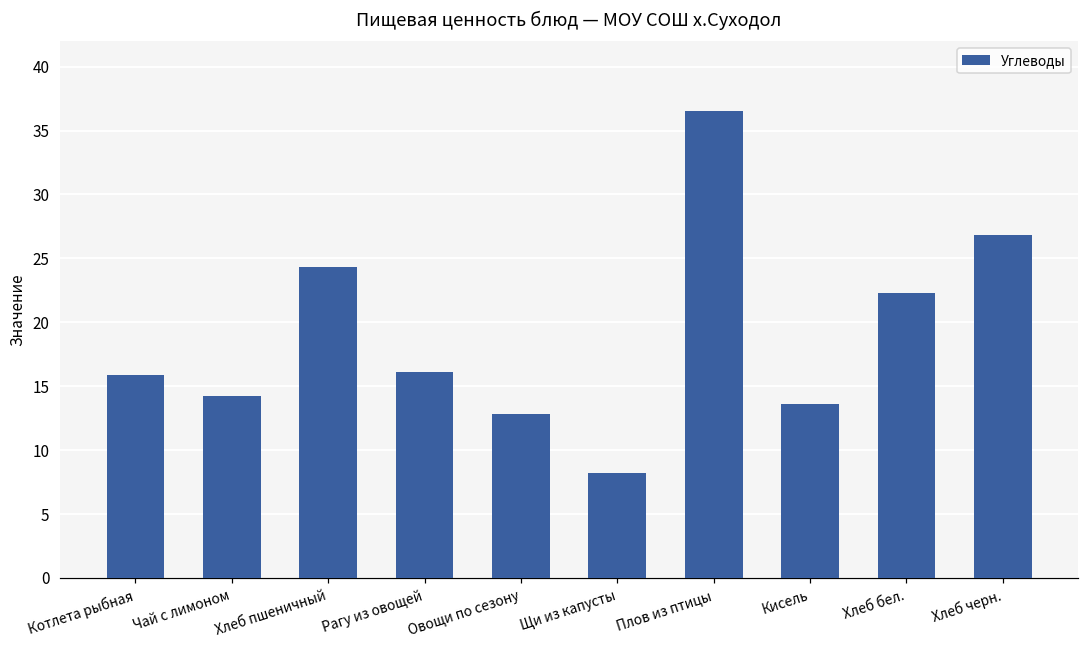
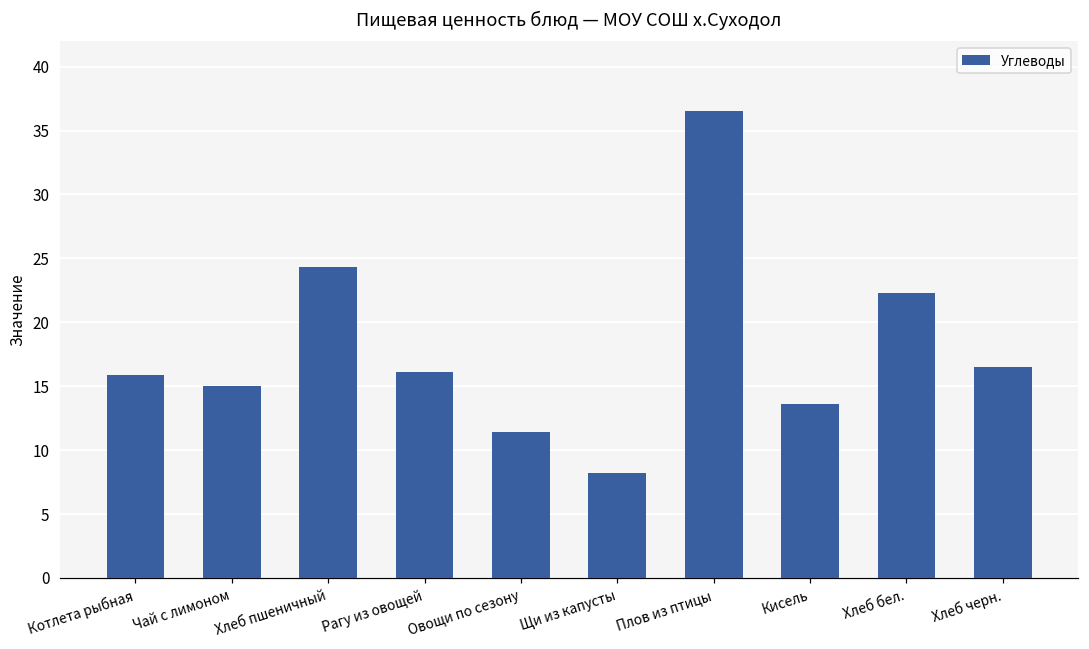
Чай с лимоном: 14.2 -> 15.0
Овощи по сезону: 12.8 -> 11.4
Хлеб черн.: 26.8 -> 16.5
